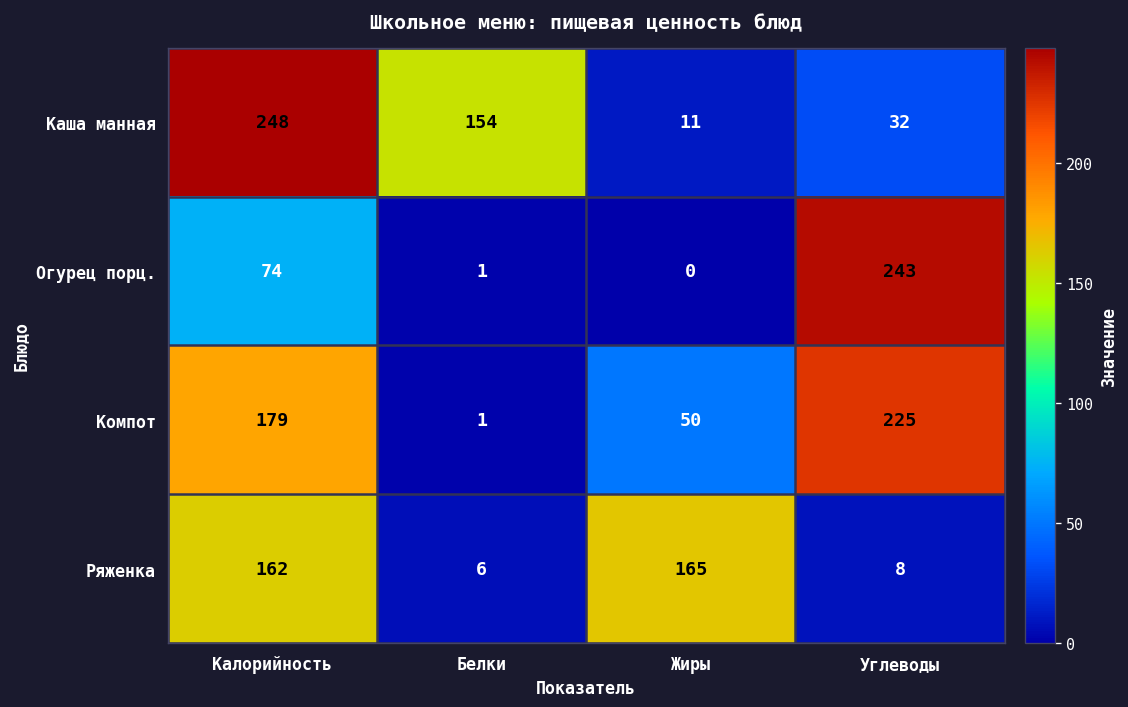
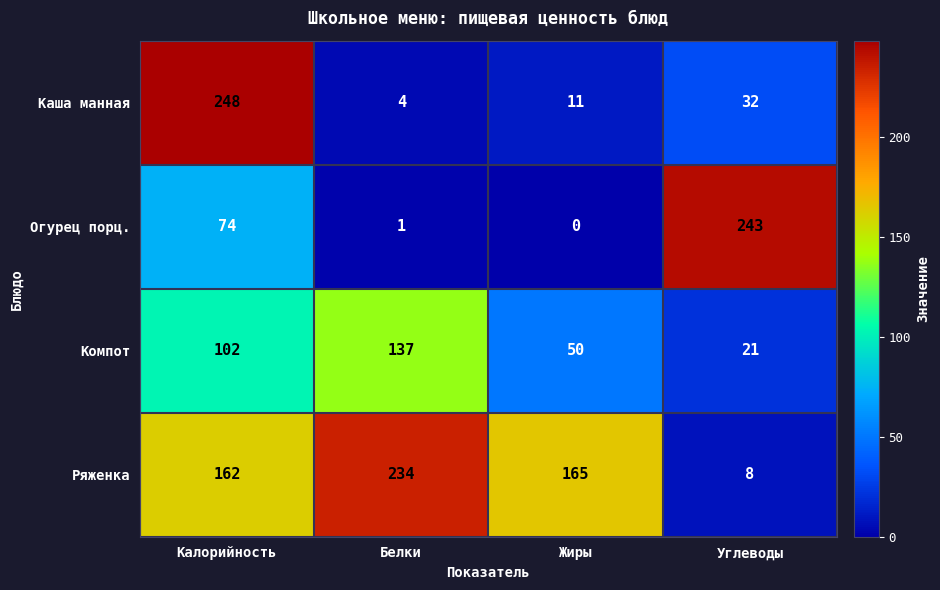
Каша манная, Белки: 154 -> 4
Компот, Калорийность: 179 -> 102
Компот, Белки: 1 -> 137
Компот, Углеводы: 225 -> 21
Ряженка, Белки: 6 -> 234
